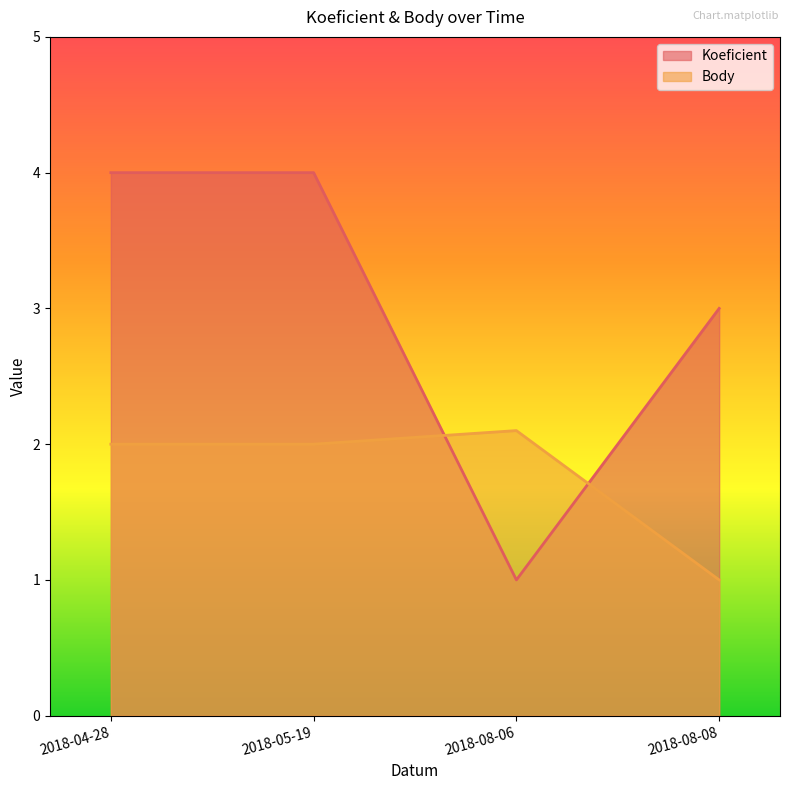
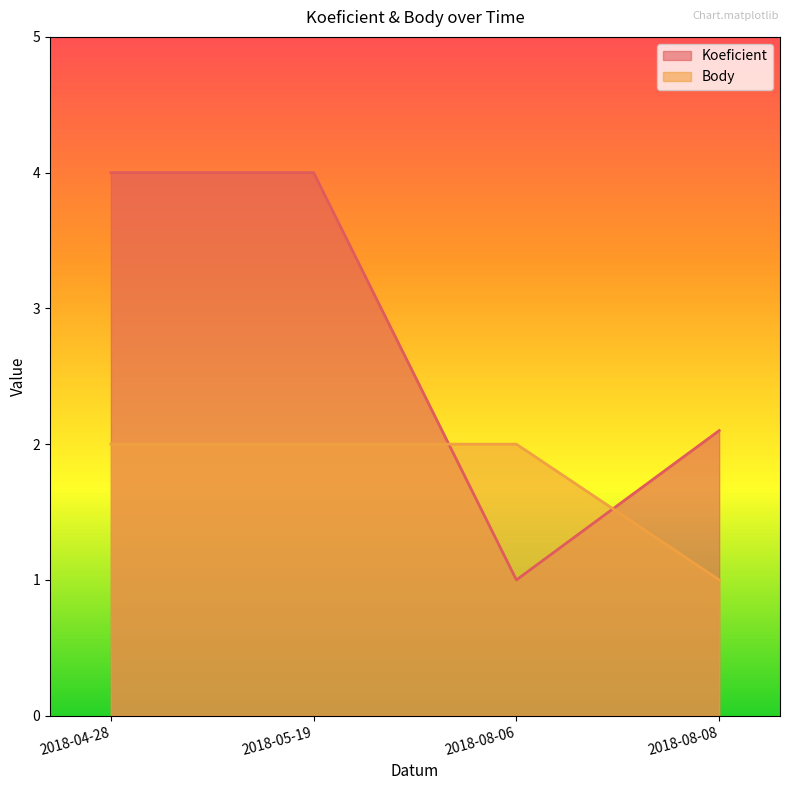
Body, 2018-08-06: 2.1 -> 2.0
Koeficient, 2018-08-08: 3.0 -> 2.1
